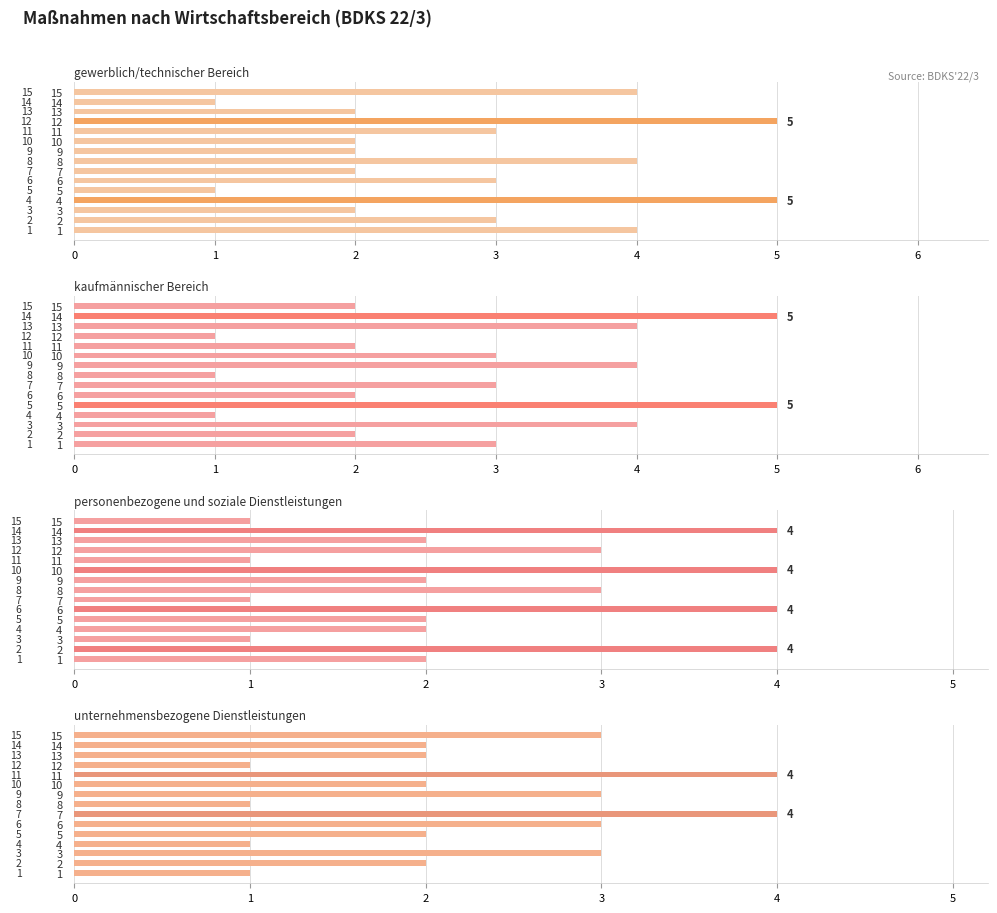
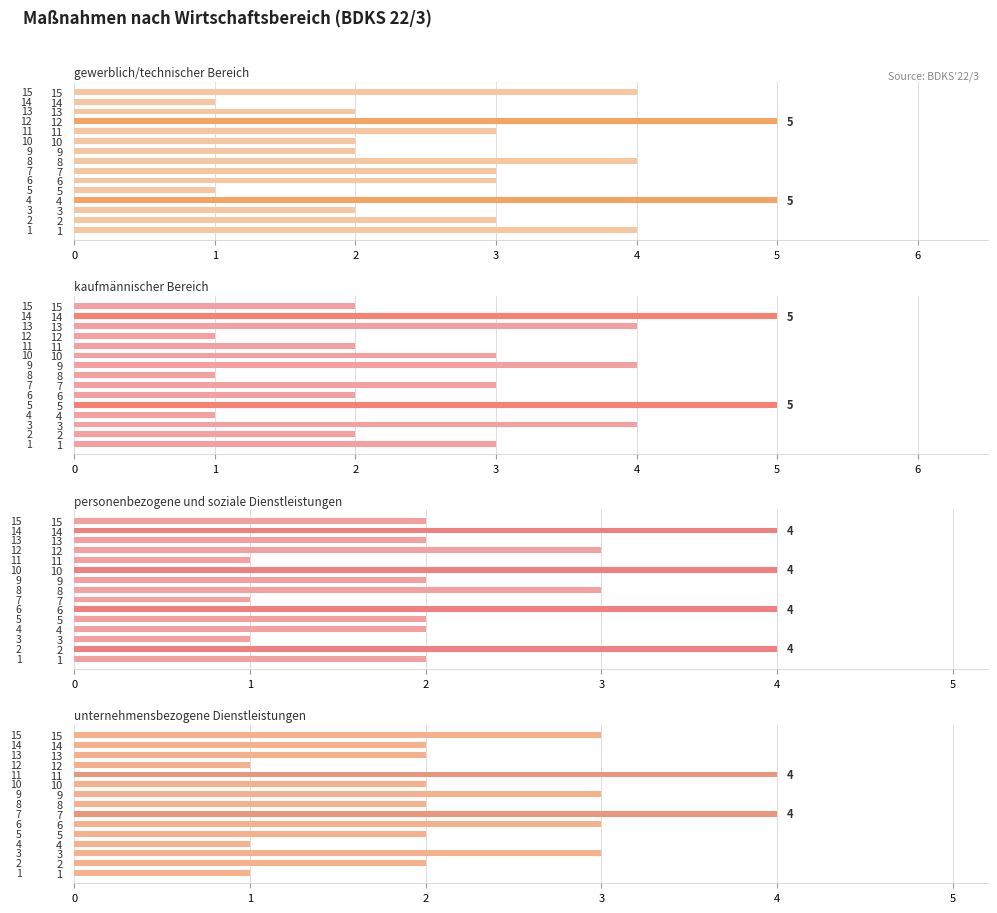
gewerblich/technischer Bereich, 7: 2 -> 3
personenbezogene und soziale Dienstleistungen, 15: 1 -> 2
unternehmensbezogene Dienstleistungen, 8: 1 -> 2
